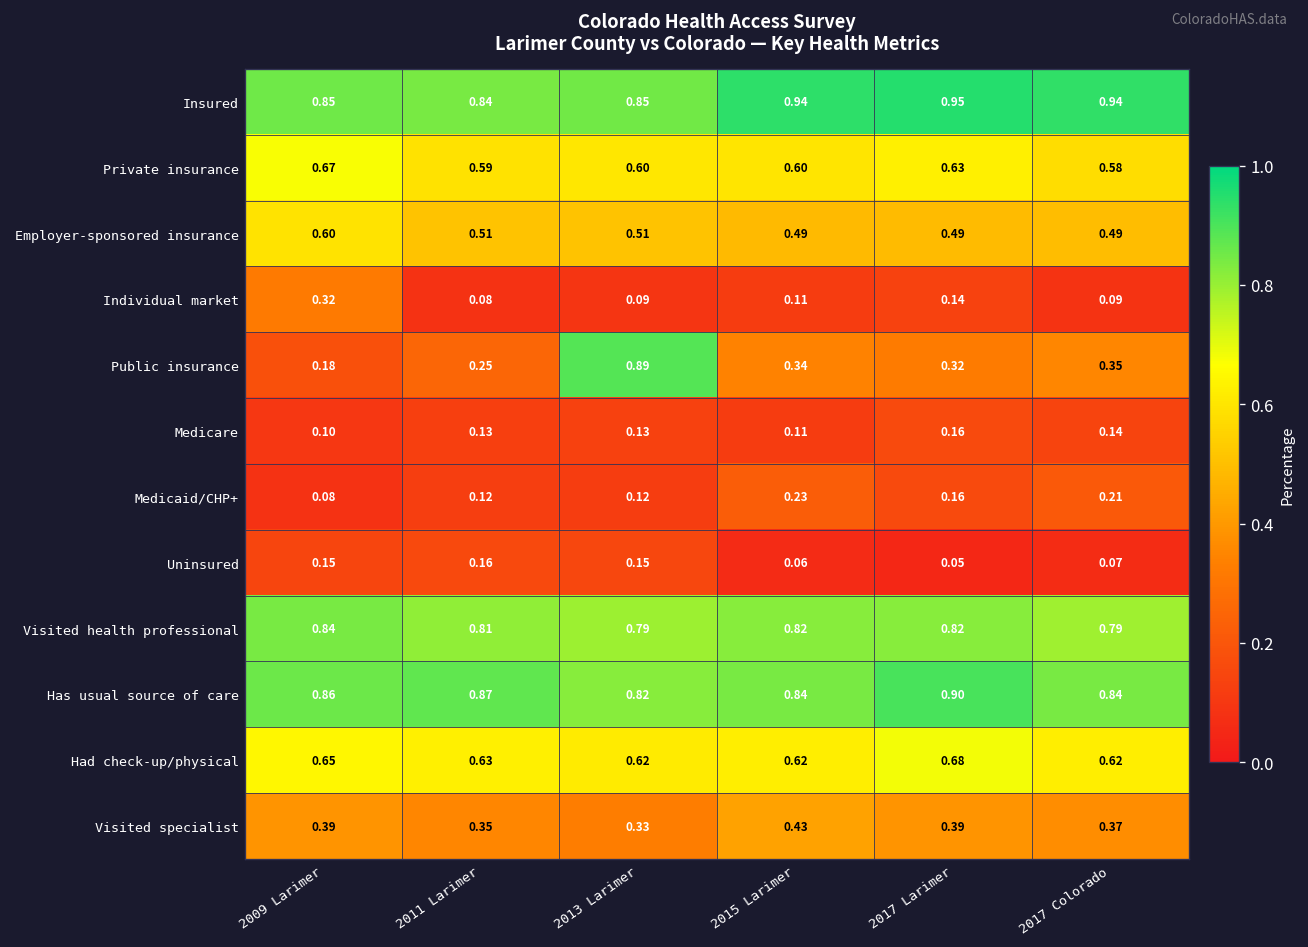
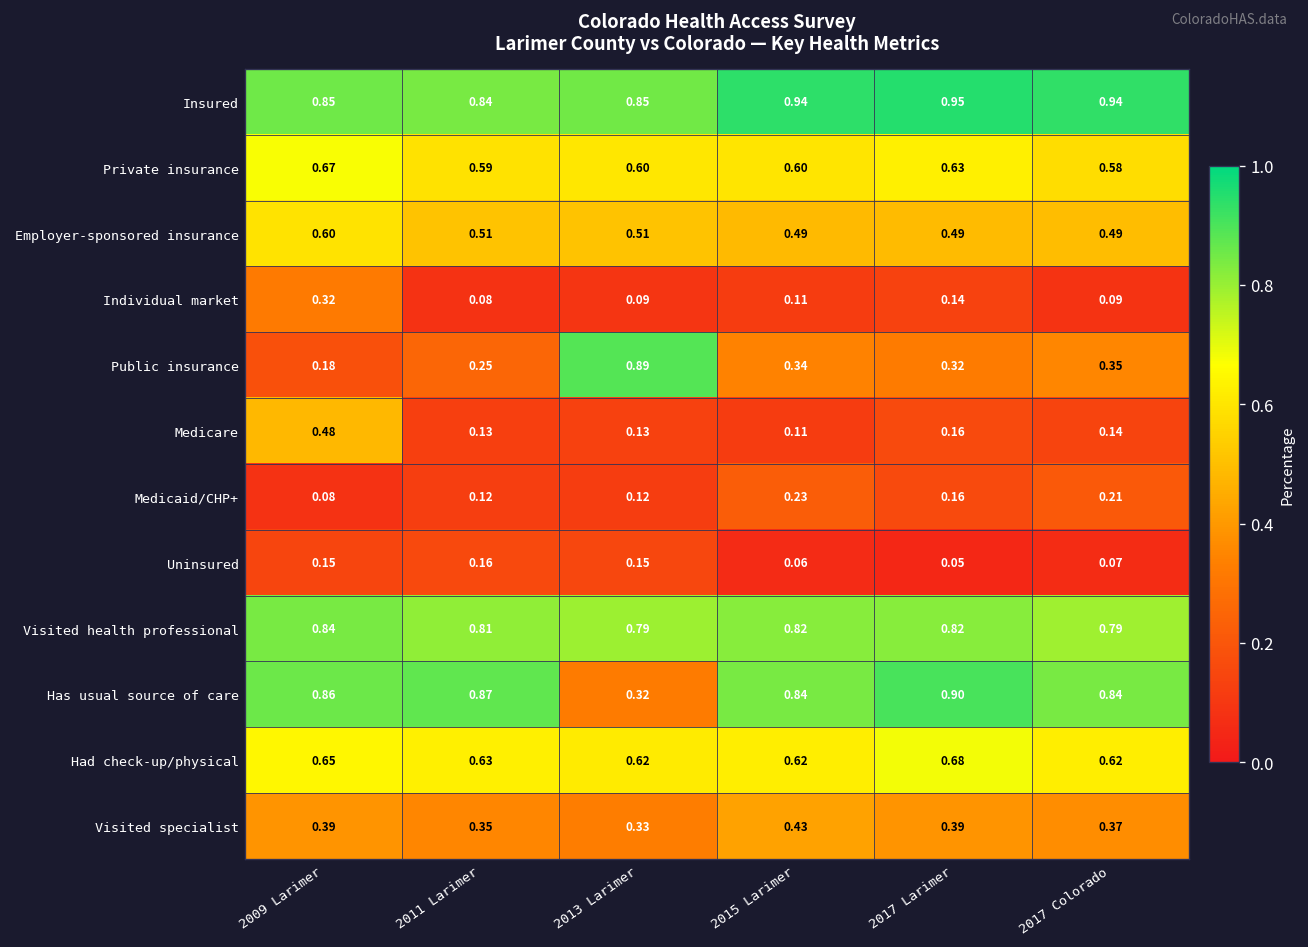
Medicare, 2009 Larimer: 0.10 -> 0.48
Has usual source of care, 2013 Larimer: 0.82 -> 0.32
